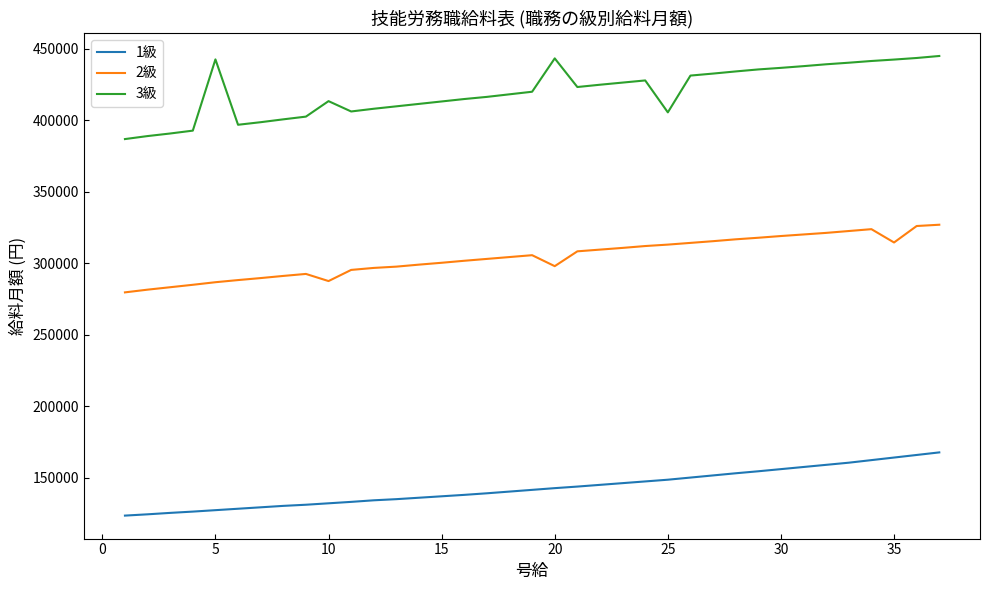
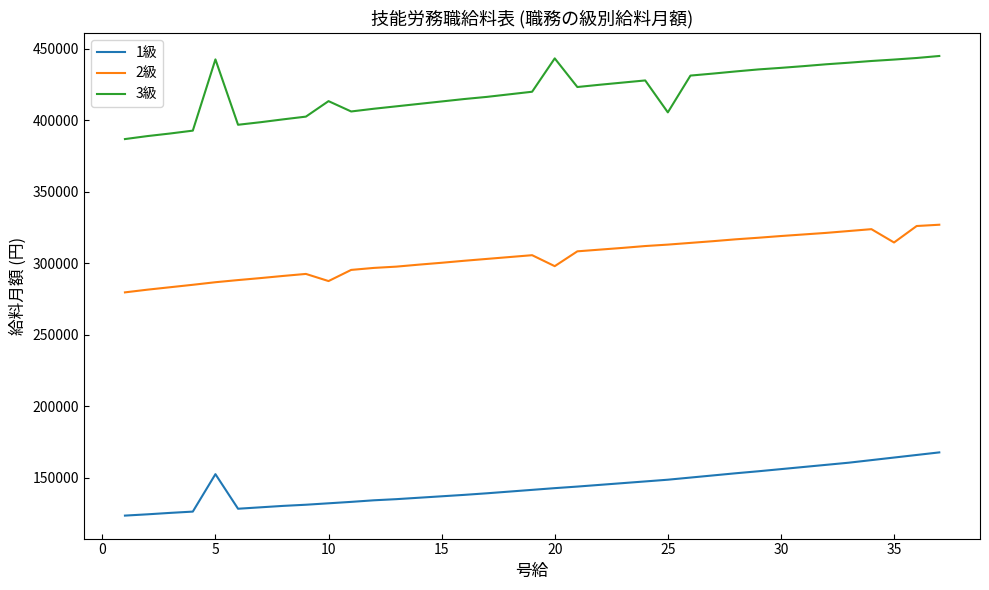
1級, 5: 127000 -> 153000
